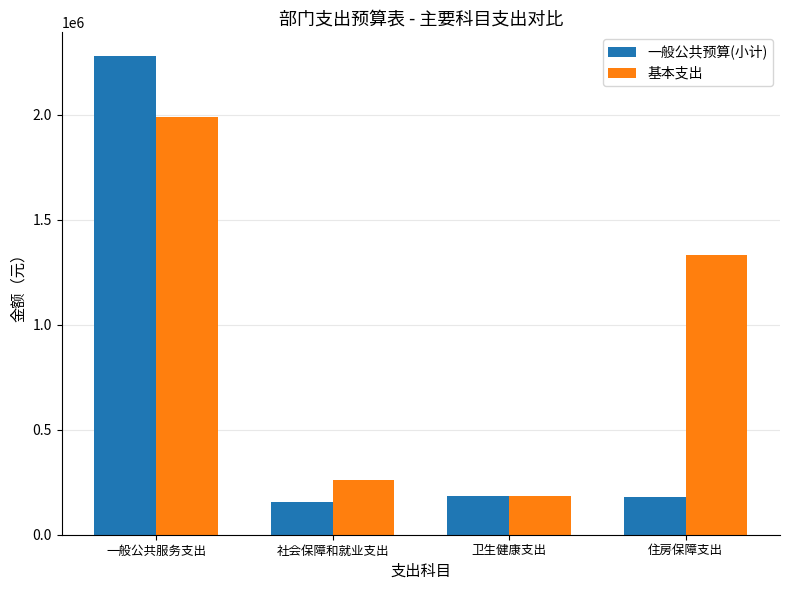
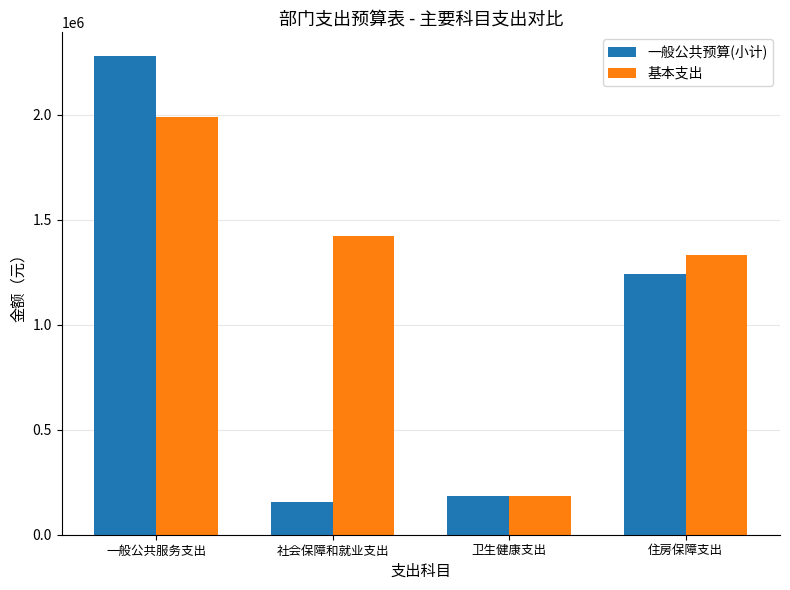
基本支出, 社会保障和就业支出: 260000 -> 1420000
一般公共预算(小计), 住房保障支出: 180000 -> 1240000
